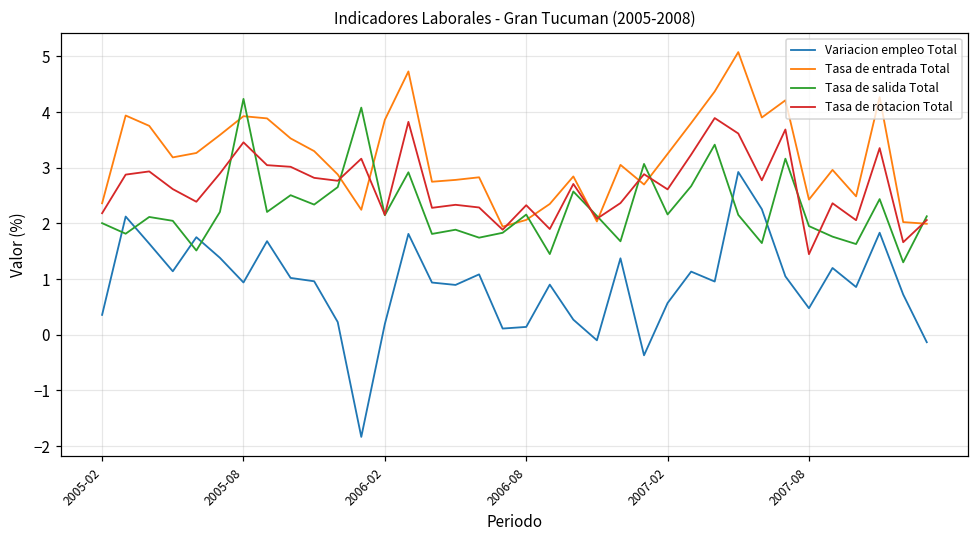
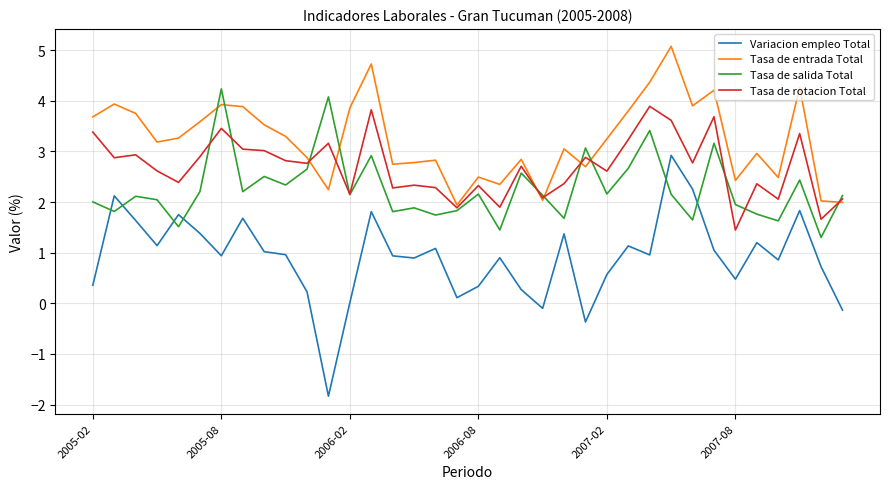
Tasa de entrada Total, 2005-02: 2.4 -> 3.7
Tasa de rotacion Total, 2005-02: 2.2 -> 3.4
Variacion empleo Total, 2006-02: 0.2 -> 0.0
Variacion empleo Total, 2006-08: 0.1 -> 0.3
Tasa de entrada Total, 2006-08: 2.1 -> 2.5
